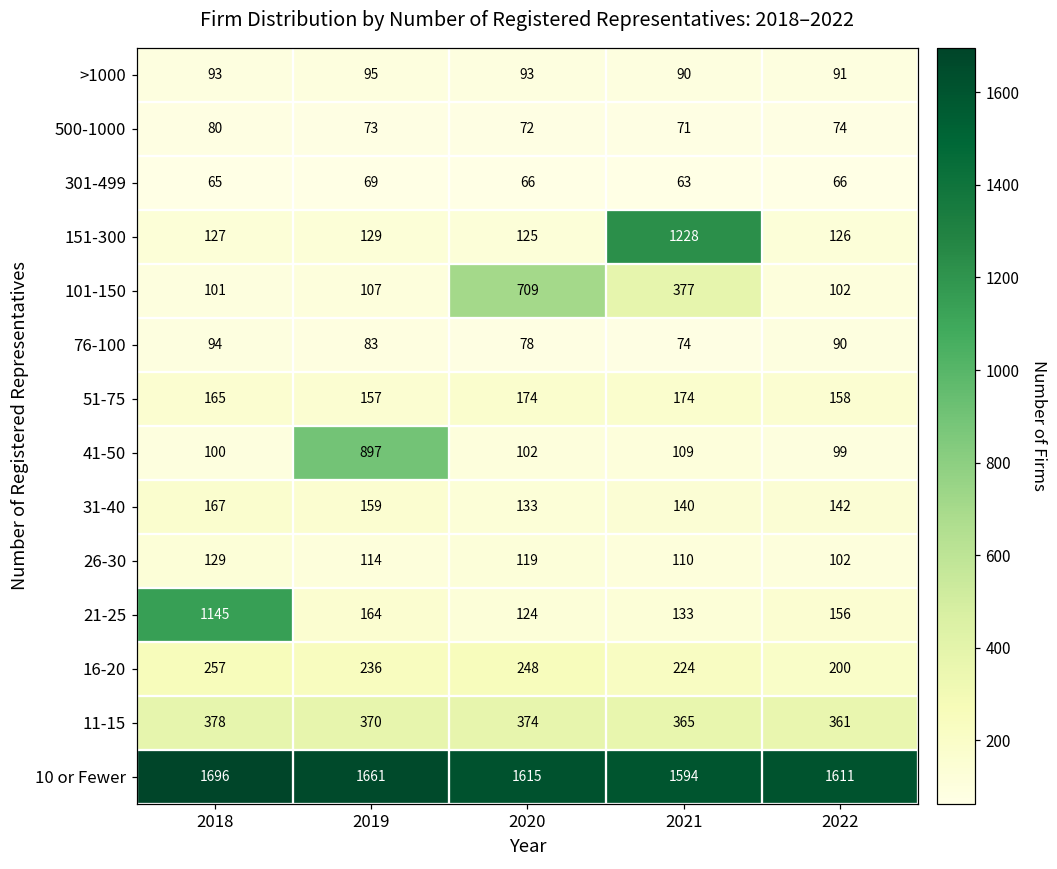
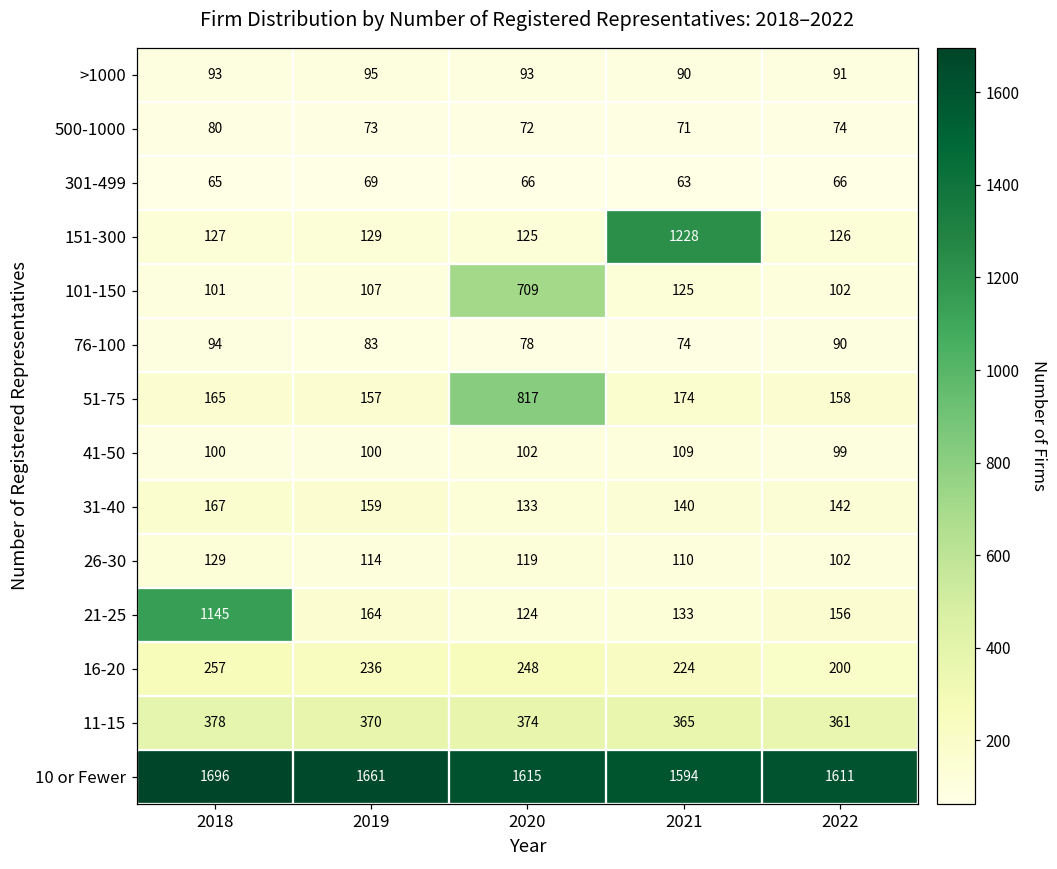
101-150, 2021: 377 -> 125
51-75, 2020: 174 -> 817
41-50, 2019: 897 -> 100
